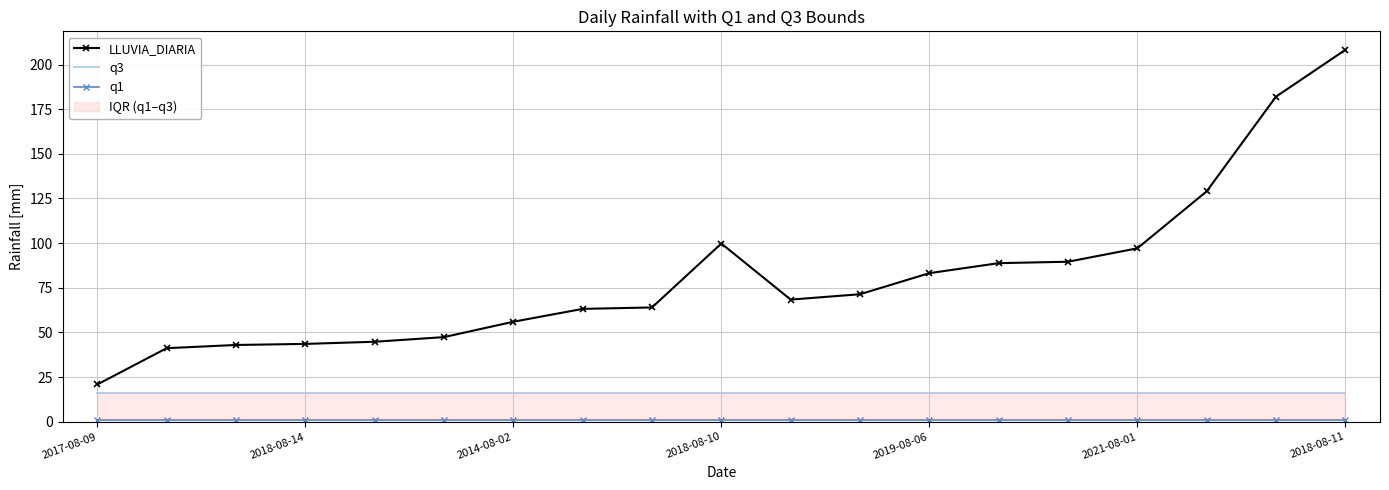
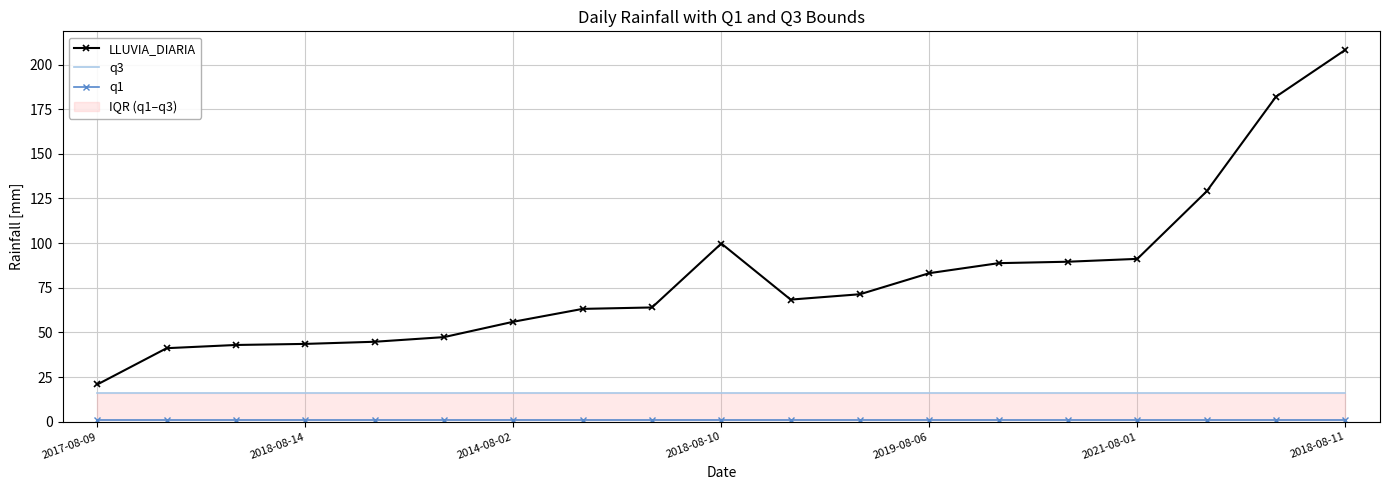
LLUVIA_DIARIA, 2021-08-01: 97 -> 91
